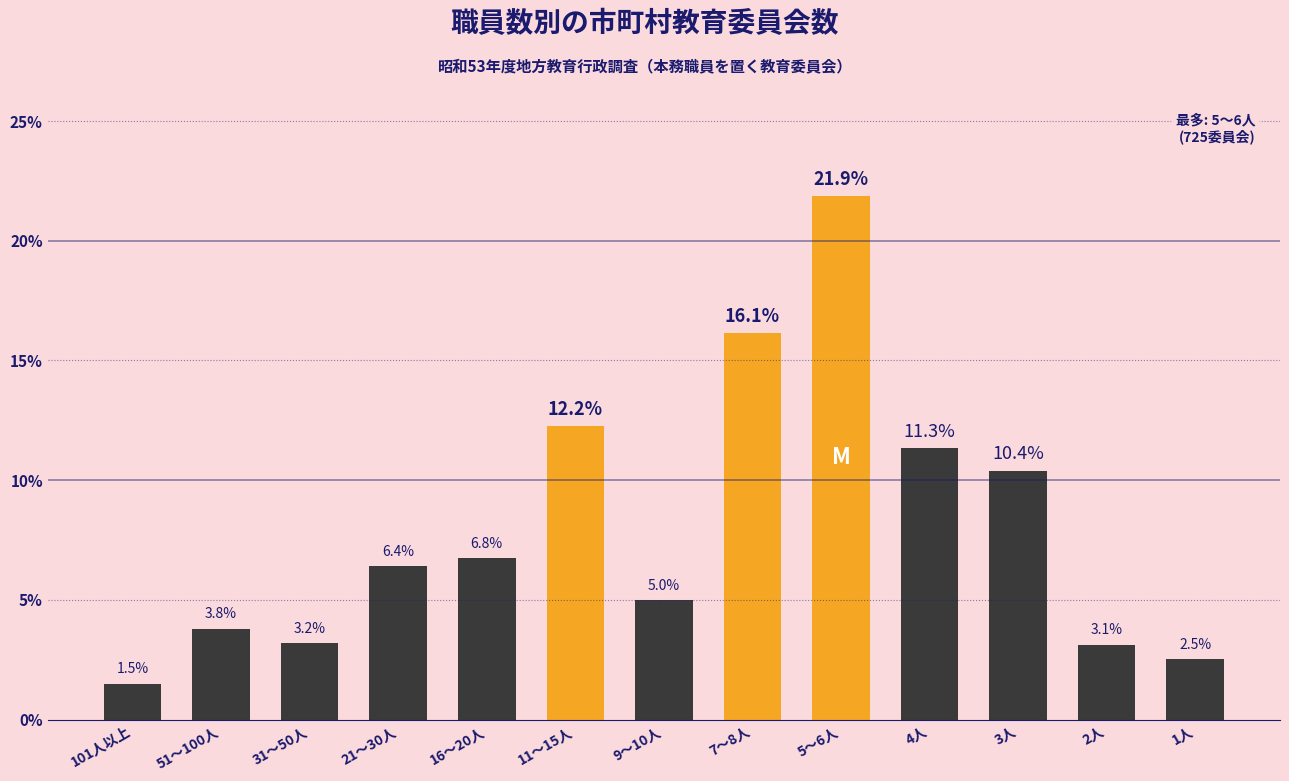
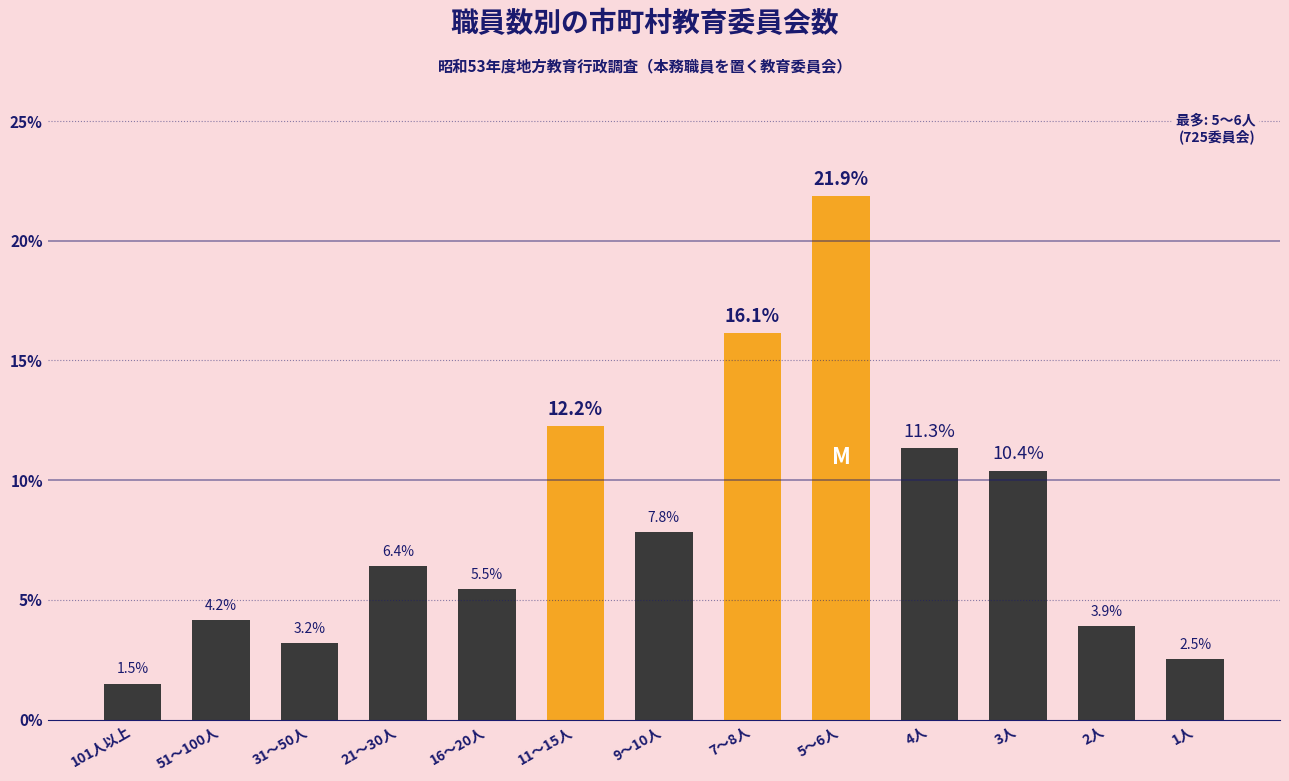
51～100人: 3.8% -> 4.2%
16～20人: 6.8% -> 5.5%
9～10人: 5.0% -> 7.8%
2人: 3.1% -> 3.9%
